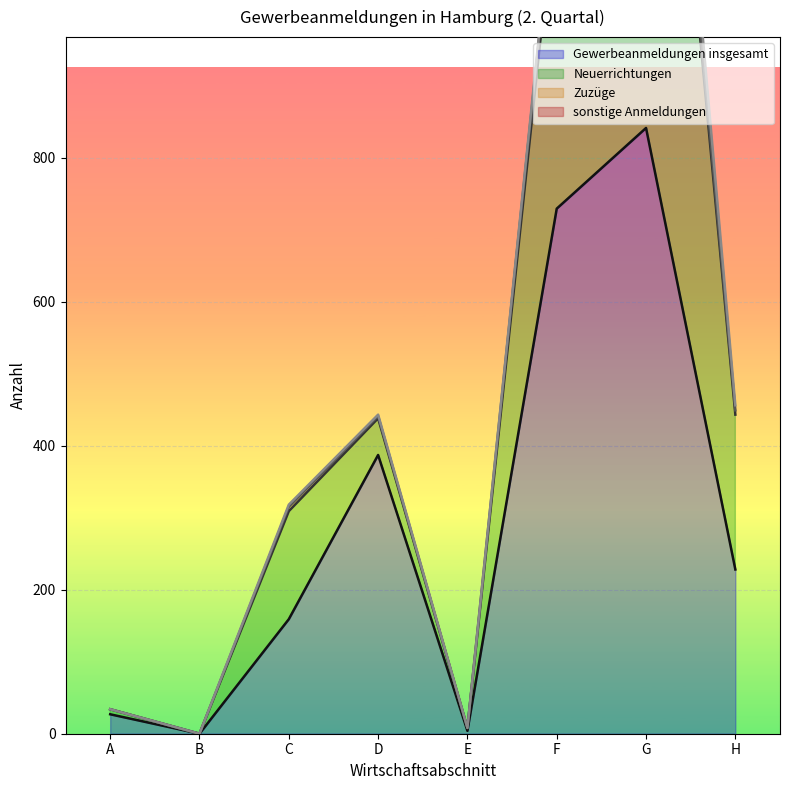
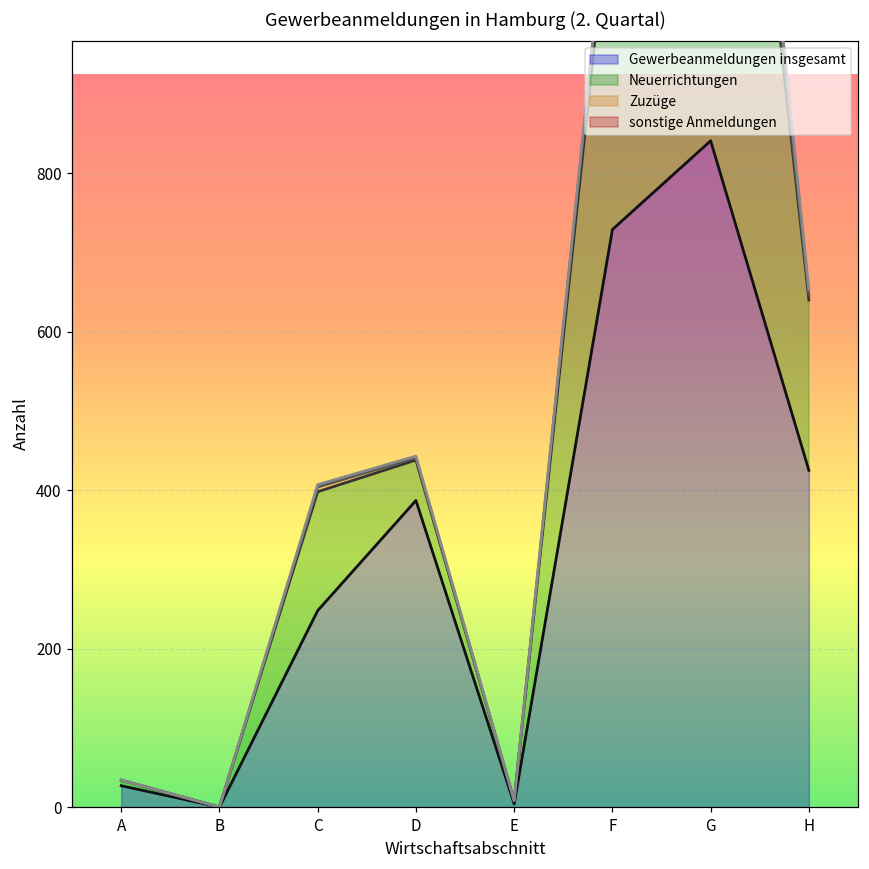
Gewerbeanmeldungen insgesamt, C: 160 -> 250
Gewerbeanmeldungen insgesamt, H: 230 -> 430
